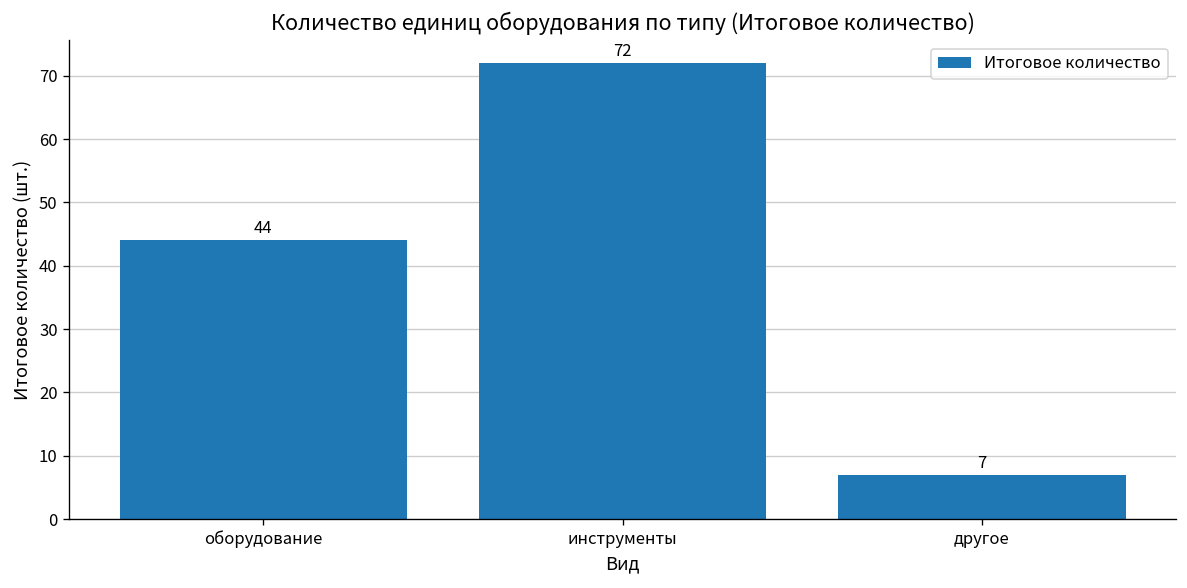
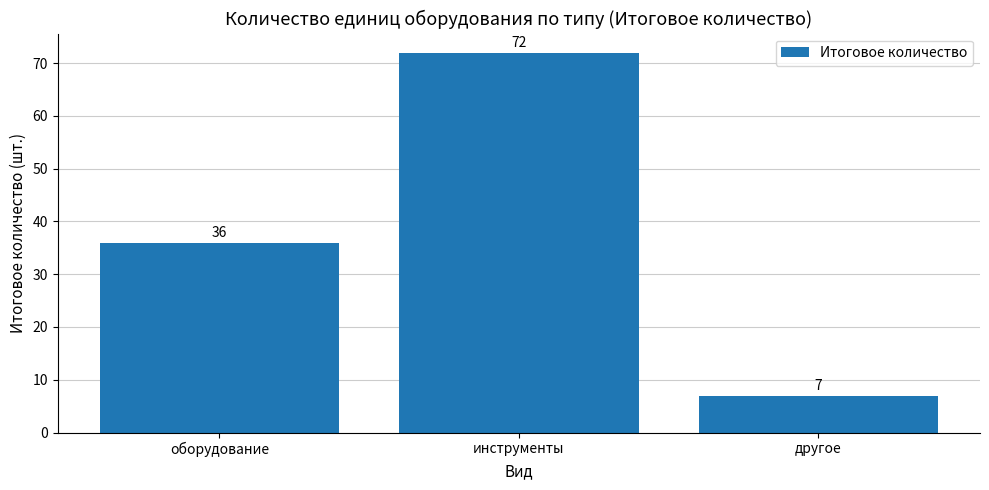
оборудование: 44 -> 36
